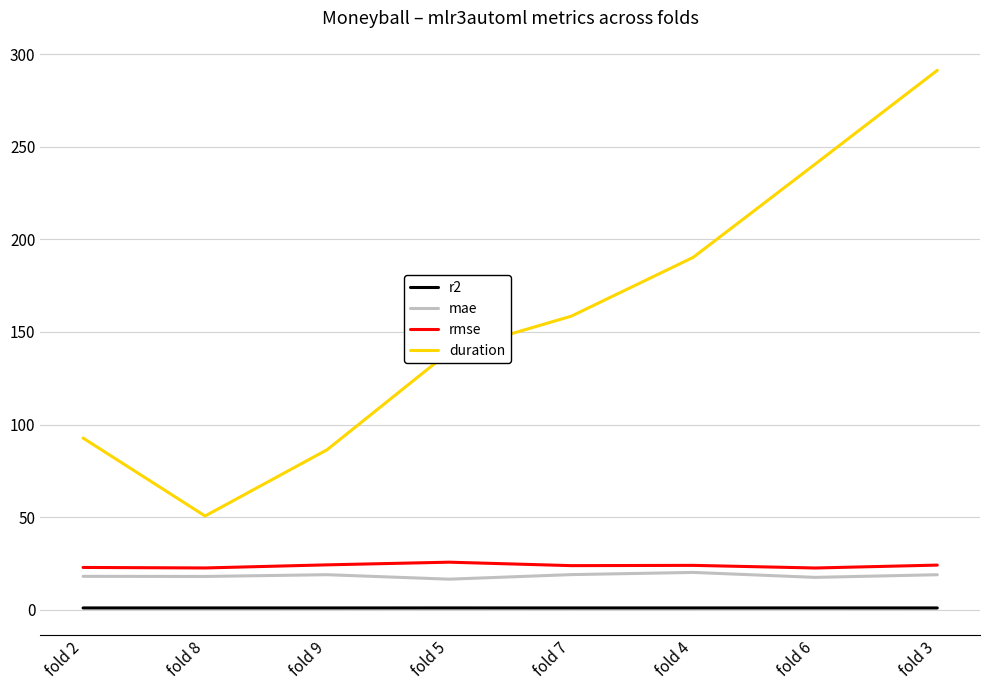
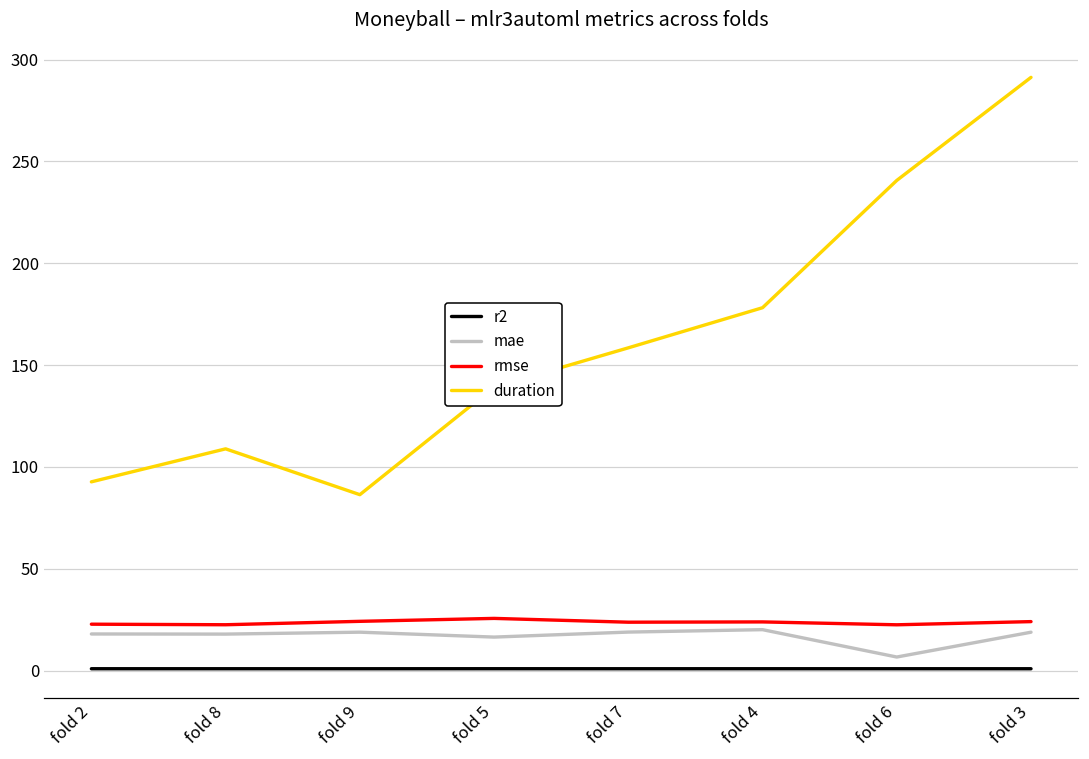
duration, fold 8: 51 -> 109
duration, fold 4: 190 -> 178
mae, fold 6: 17 -> 7
